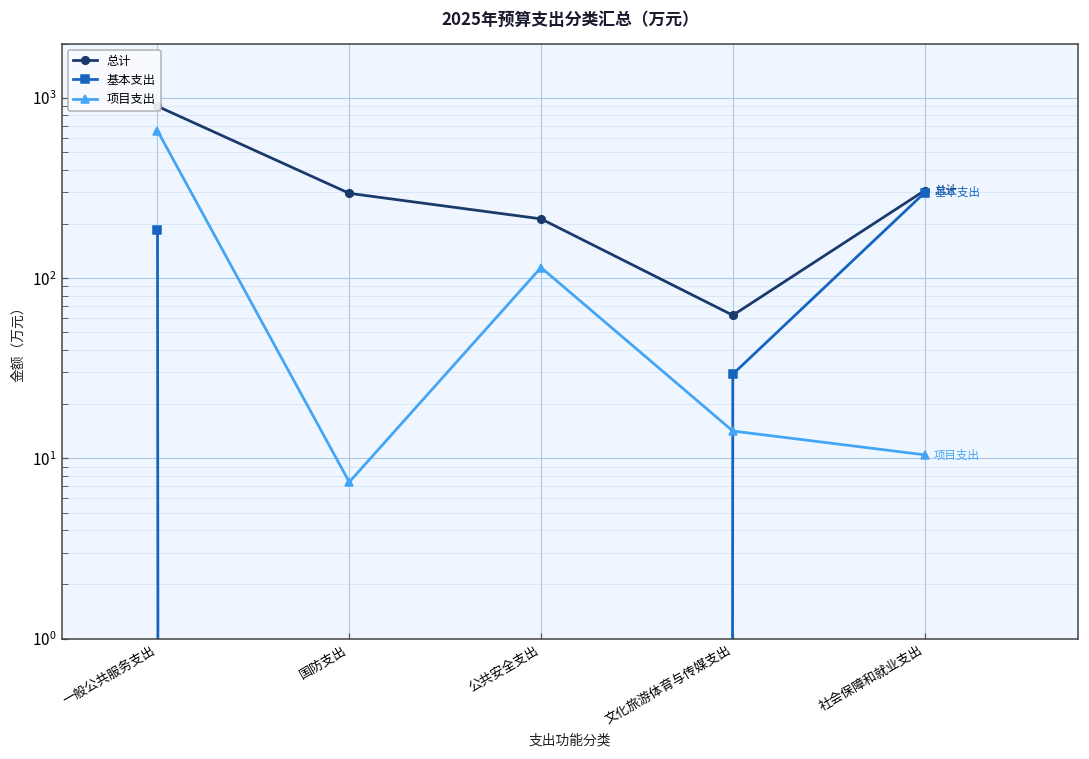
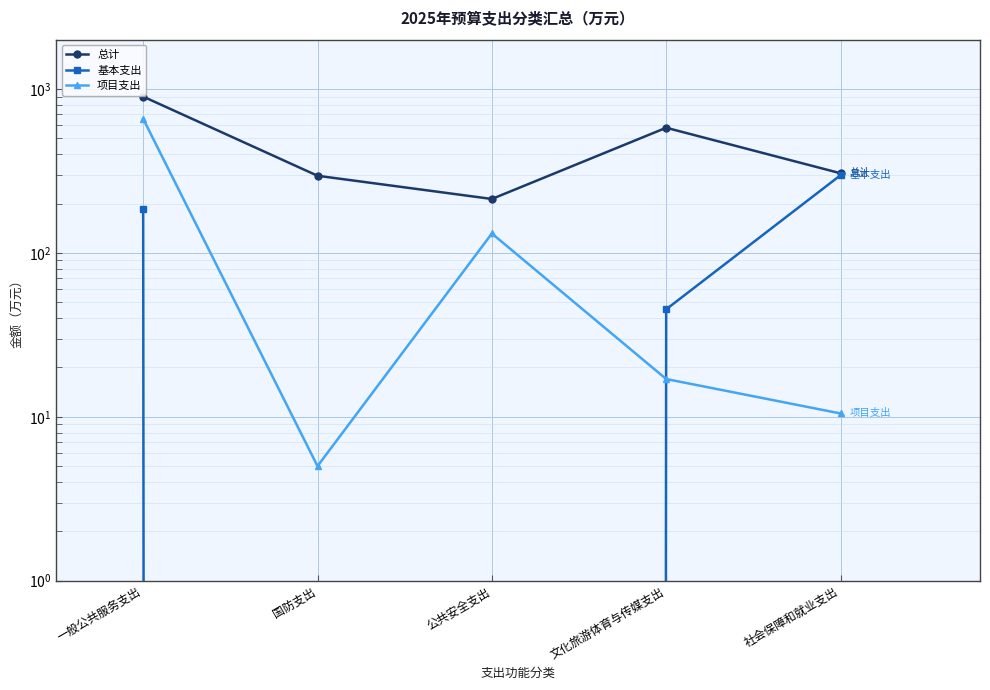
项目支出, 国防支出: 7 -> 5.0
项目支出, 公共安全支出: 110 -> 130
总计, 文化旅游体育与传媒支出: 62 -> 580
基本支出, 文化旅游体育与传媒支出: 29 -> 45
项目支出, 文化旅游体育与传媒支出: 14 -> 17
